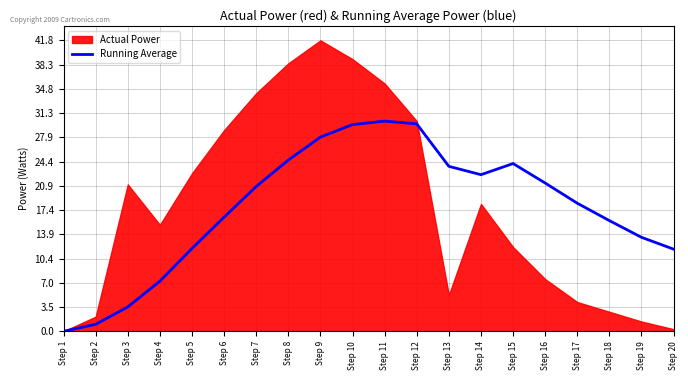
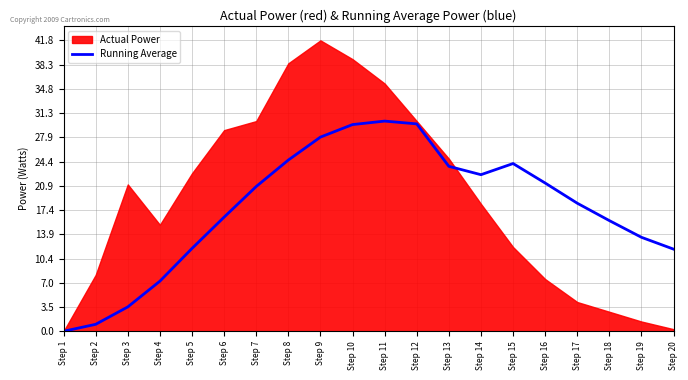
Actual Power, Step 2: 2 -> 8
Actual Power, Step 7: 34 -> 30
Actual Power, Step 13: 5 -> 25
